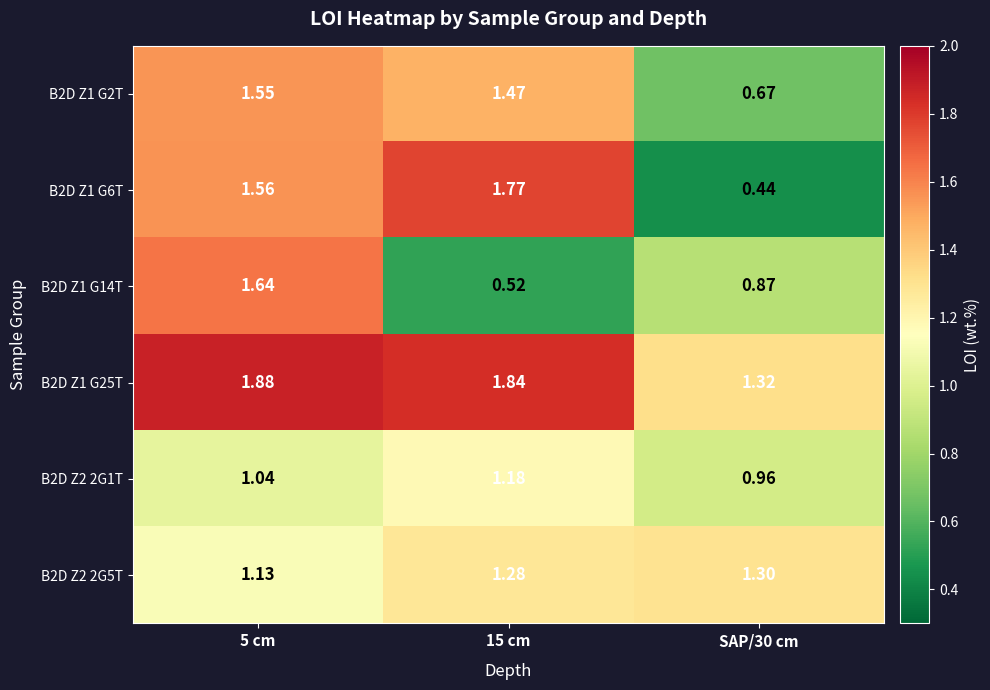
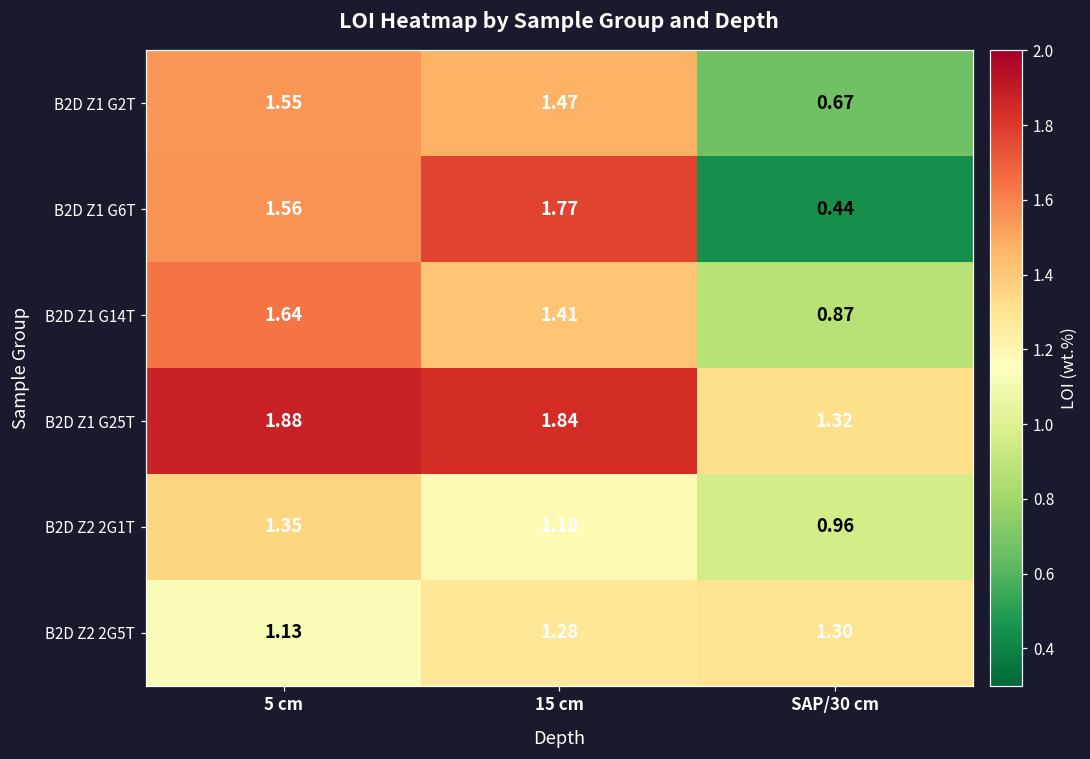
B2D Z1 G14T, 15 cm: 0.52 -> 1.41
B2D Z2 2G1T, 5 cm: 1.04 -> 1.35
